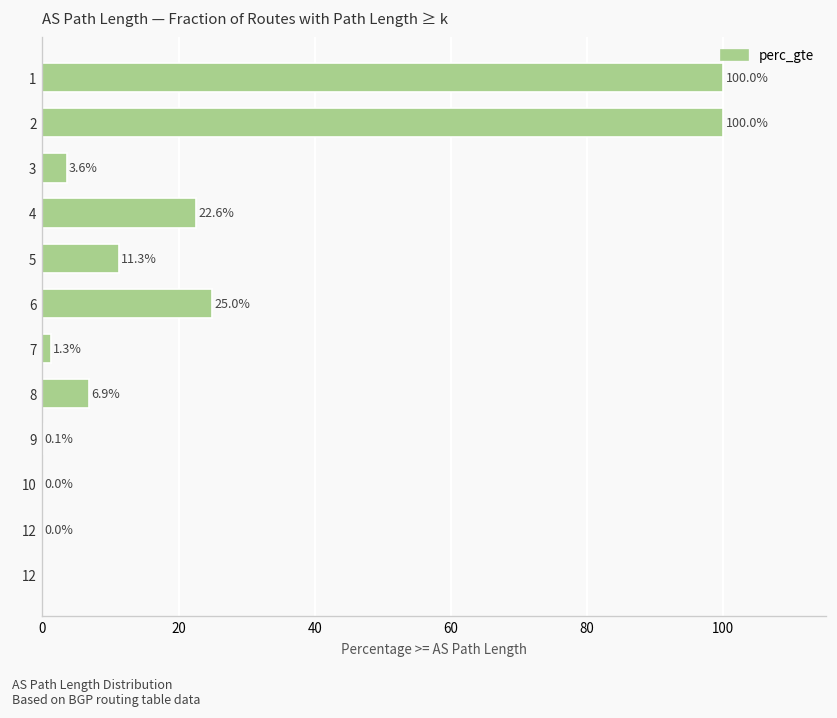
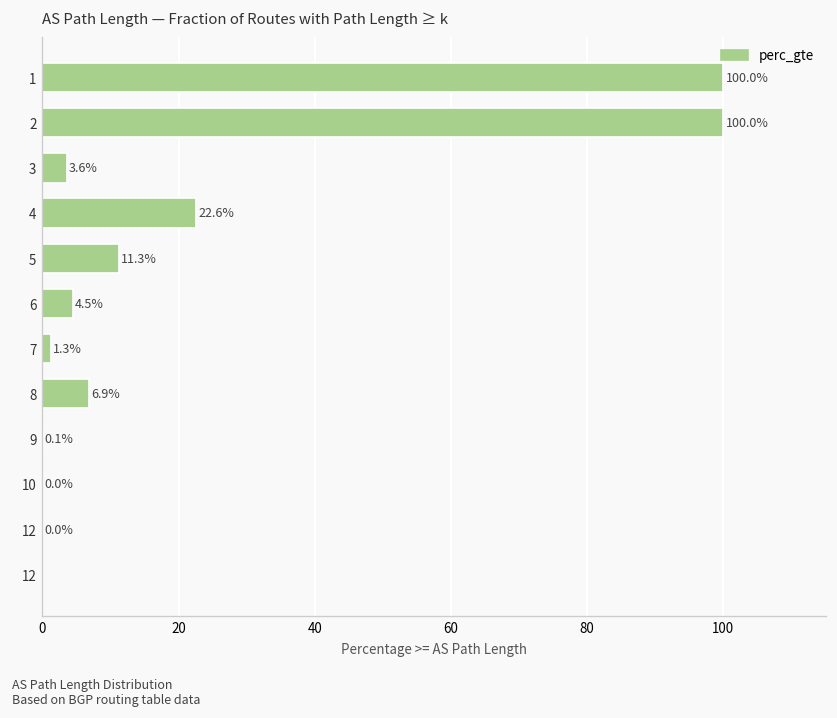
6: 25.0% -> 4.5%
